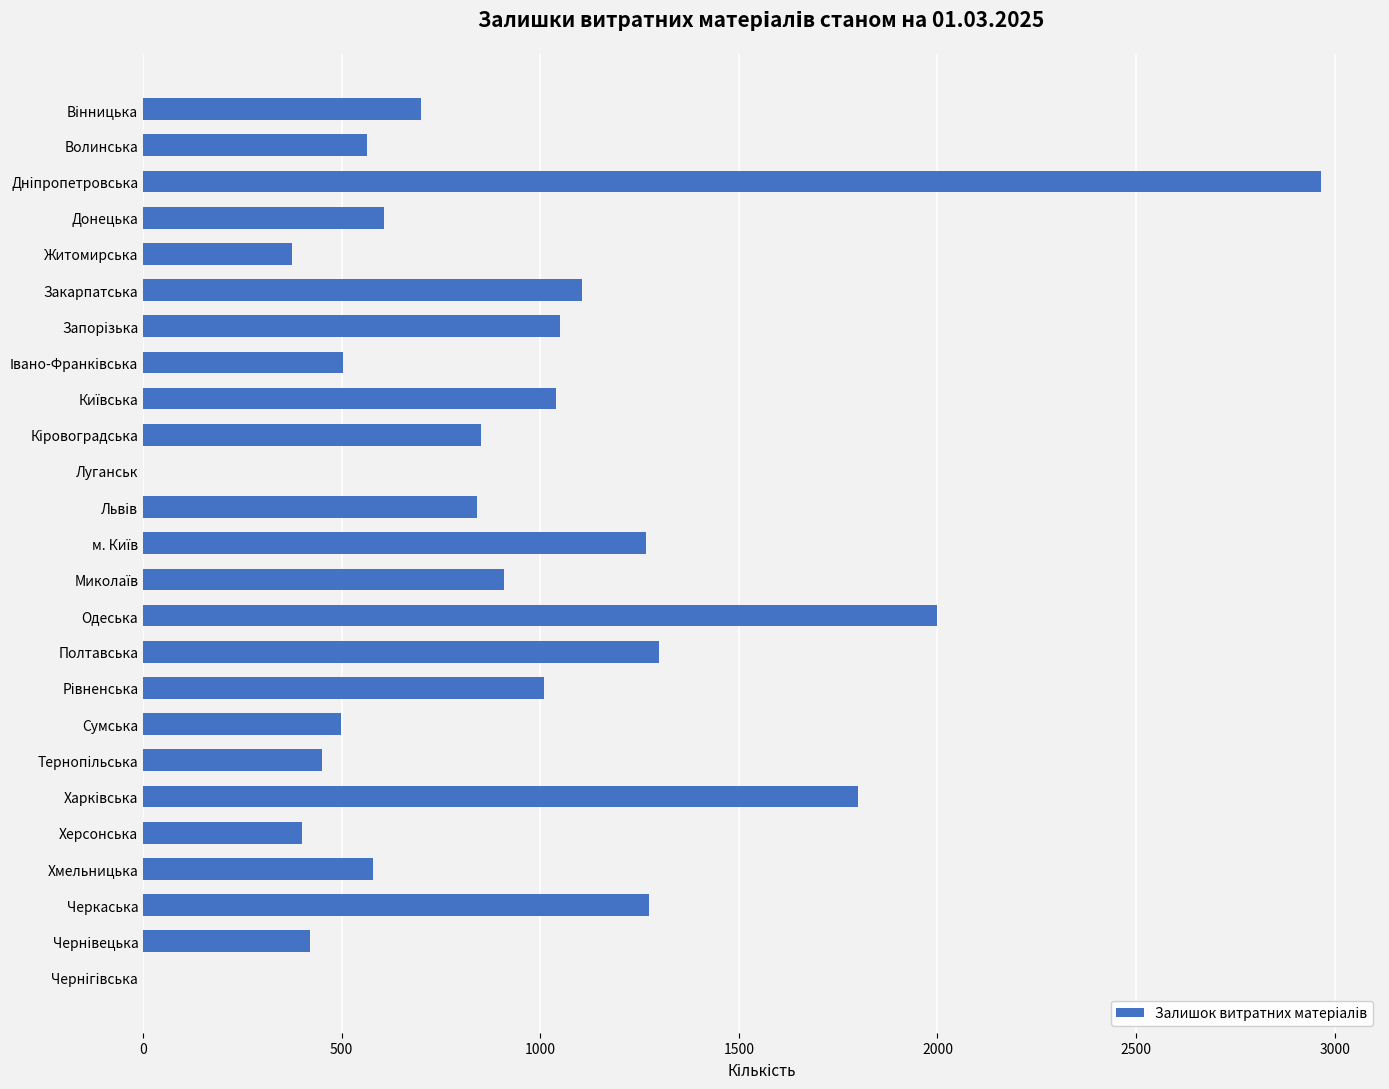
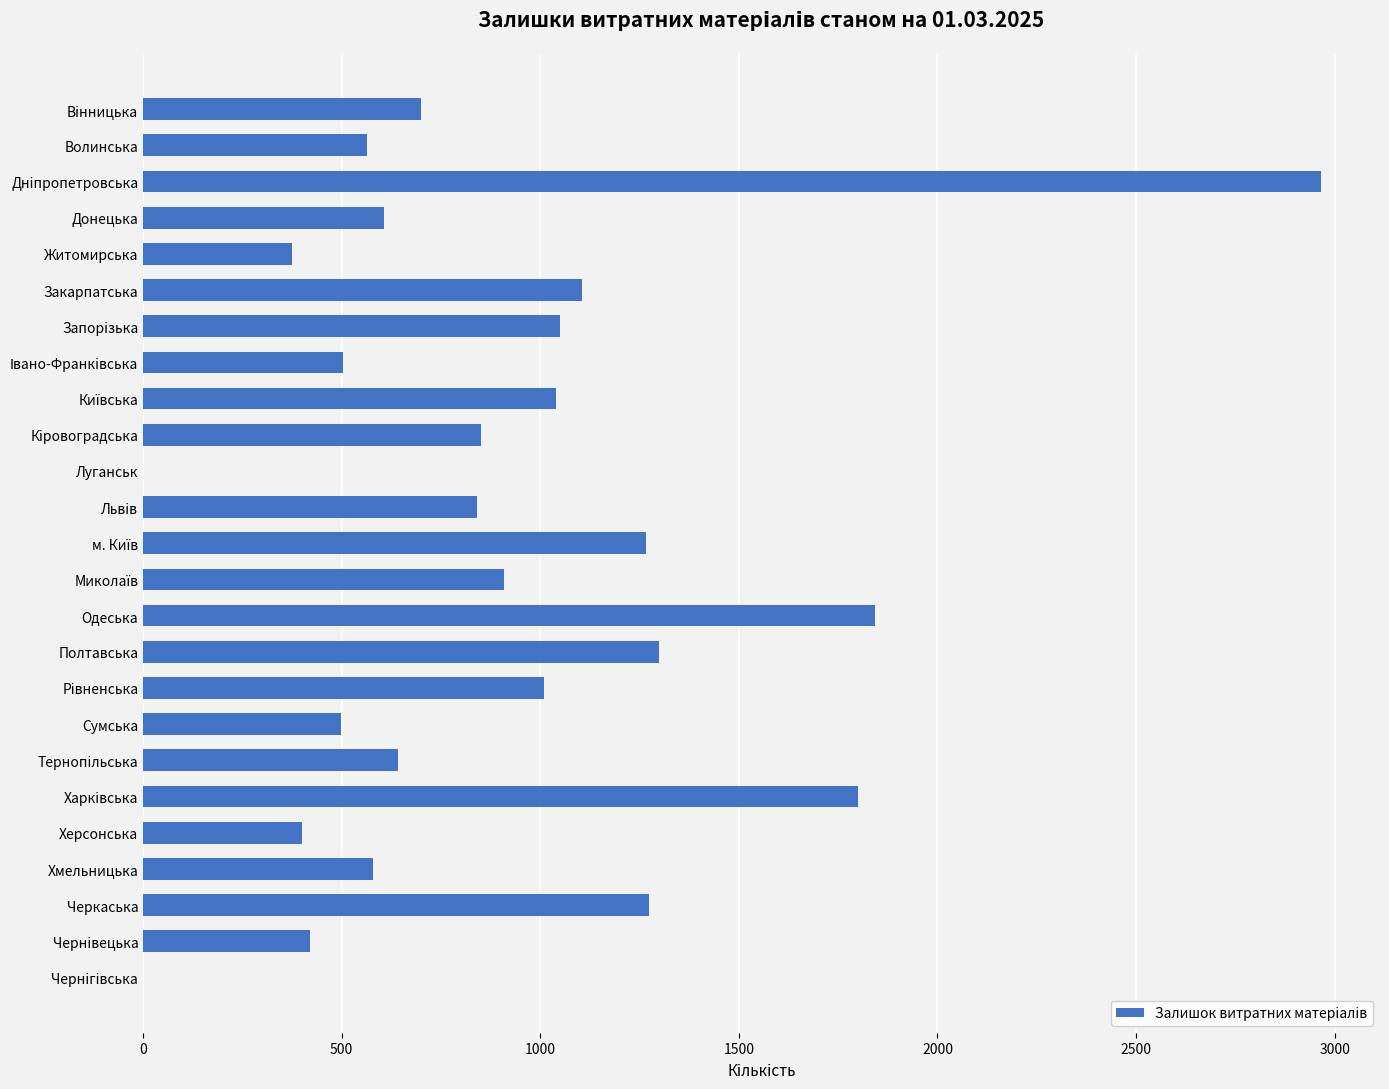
Одеська: 2000 -> 1840
Тернопільська: 450 -> 640
